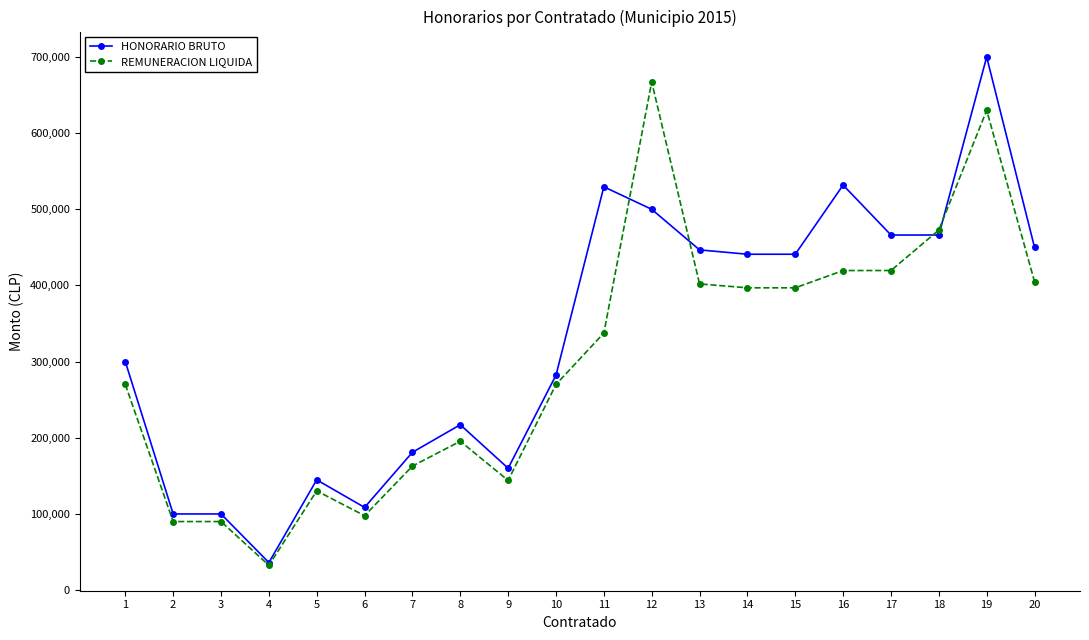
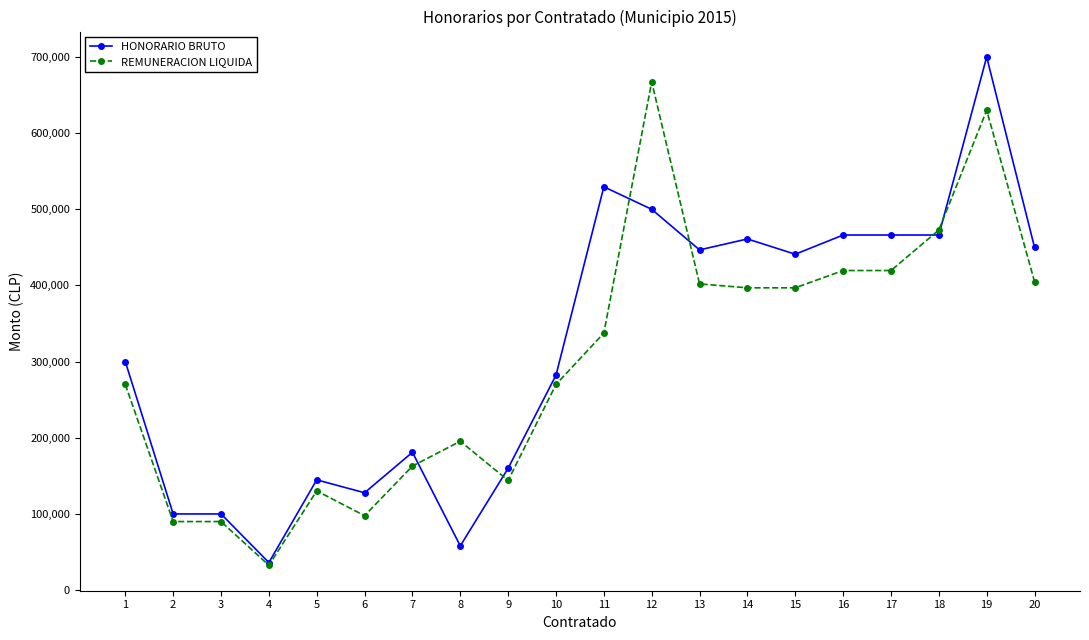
HONORARIO BRUTO, 6: 110,000 -> 130,000
HONORARIO BRUTO, 8: 220,000 -> 60,000
HONORARIO BRUTO, 14: 440,000 -> 460,000
HONORARIO BRUTO, 16: 530,000 -> 470,000
